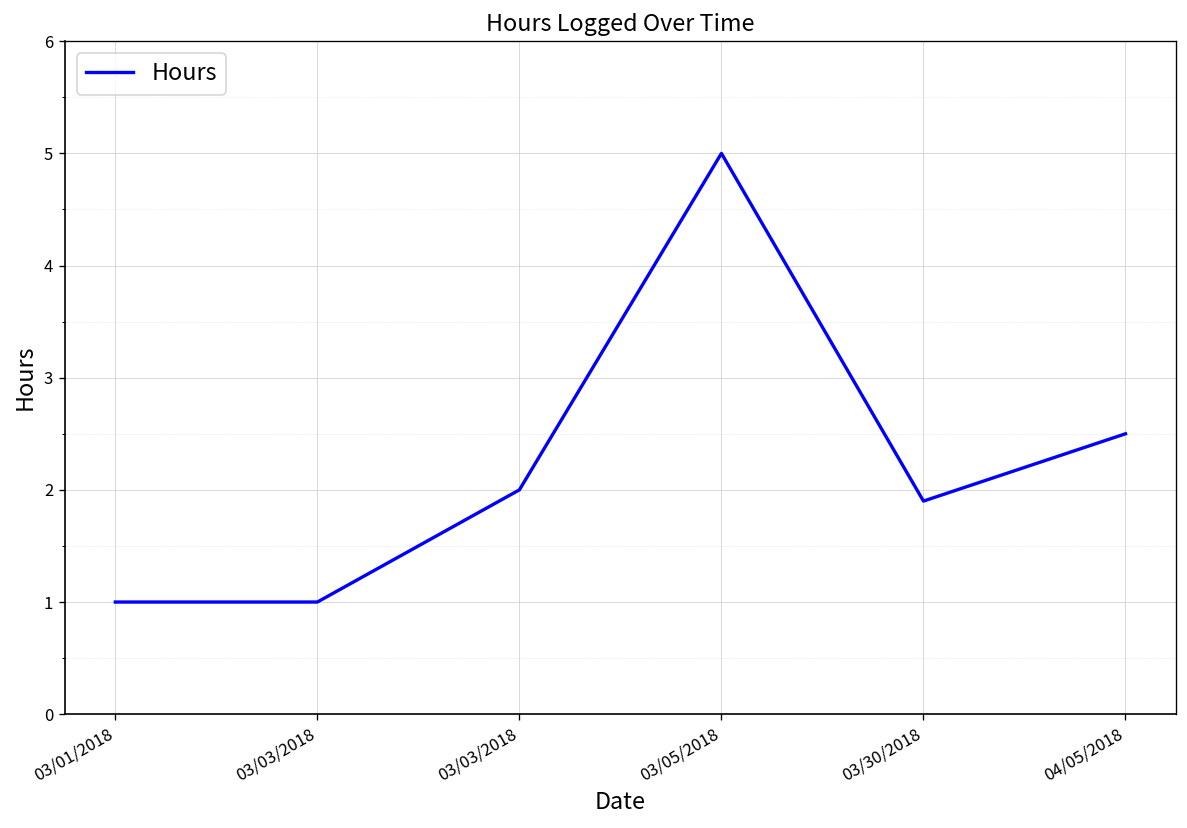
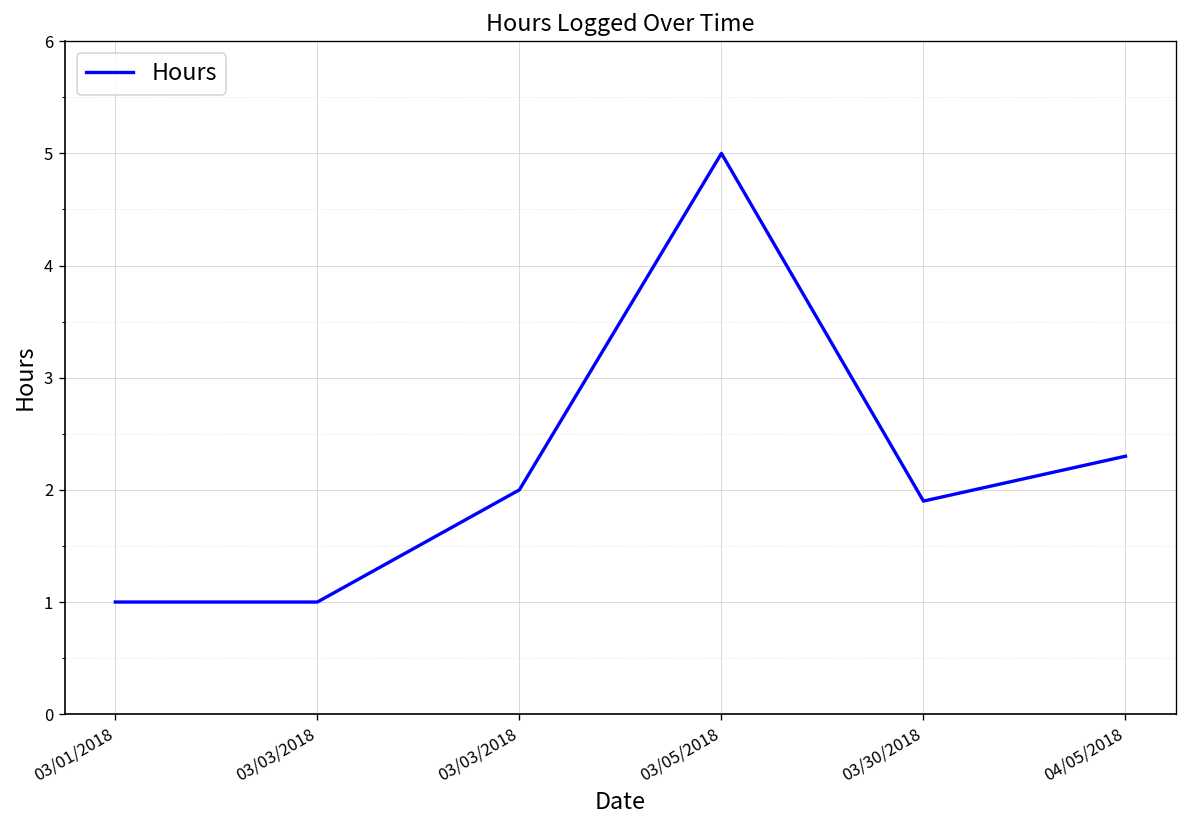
04/05/2018: 2.5 -> 2.3
